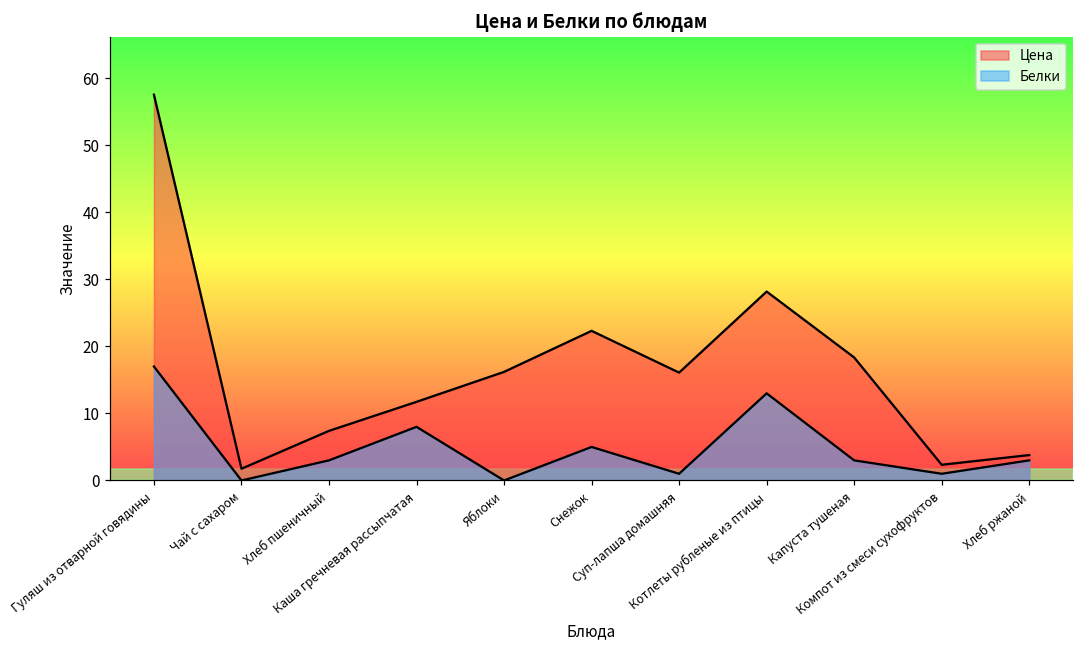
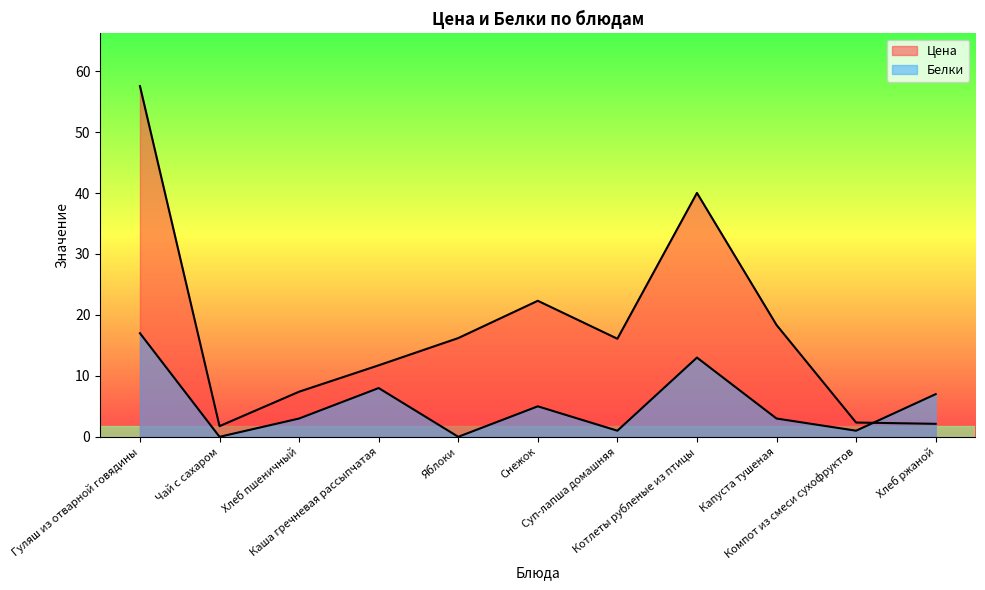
Цена, Котлеты рубленые из птицы: 28 -> 40
Цена, Хлеб ржаной: 4 -> 2
Белки, Хлеб ржаной: 3 -> 7
